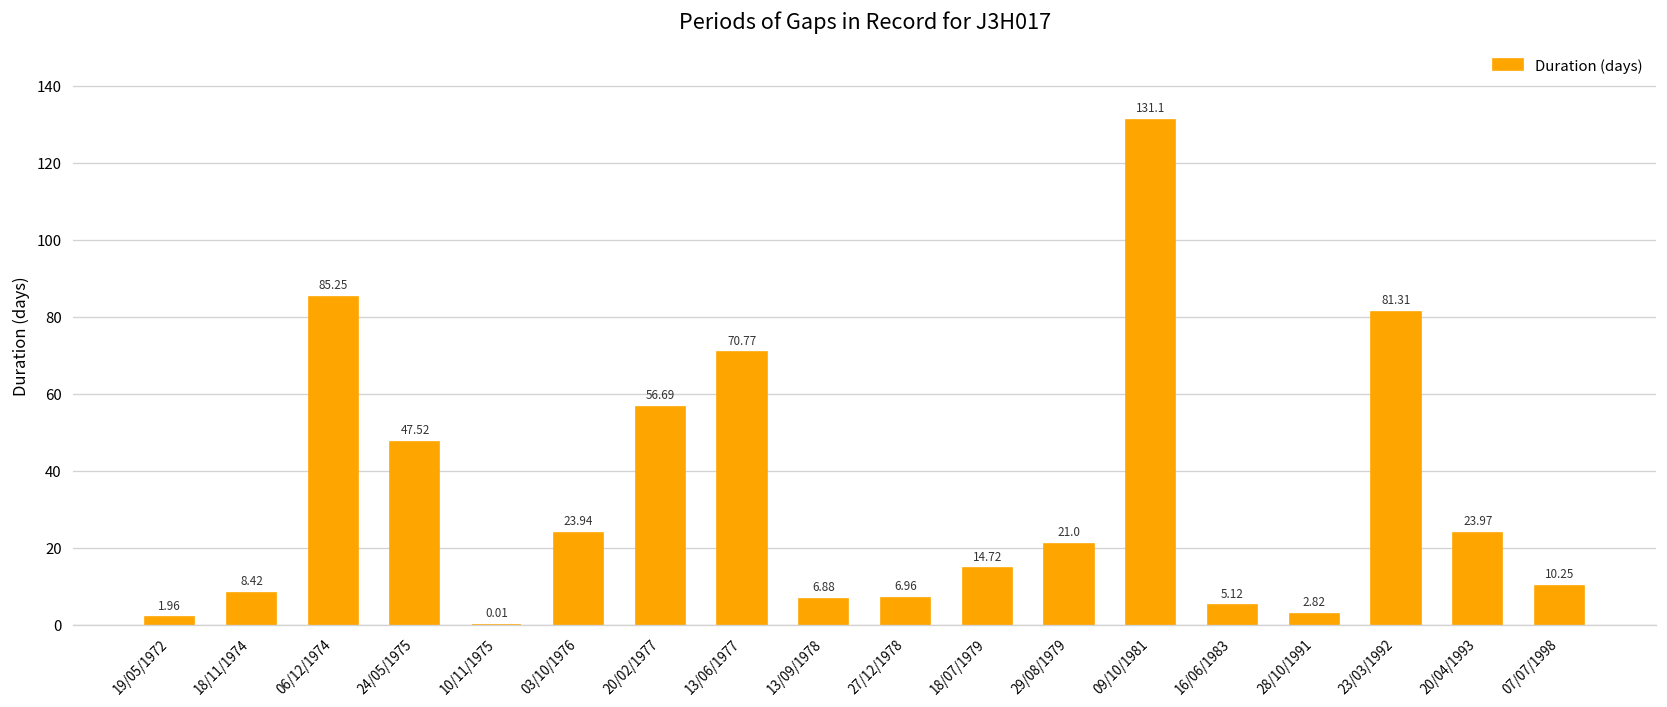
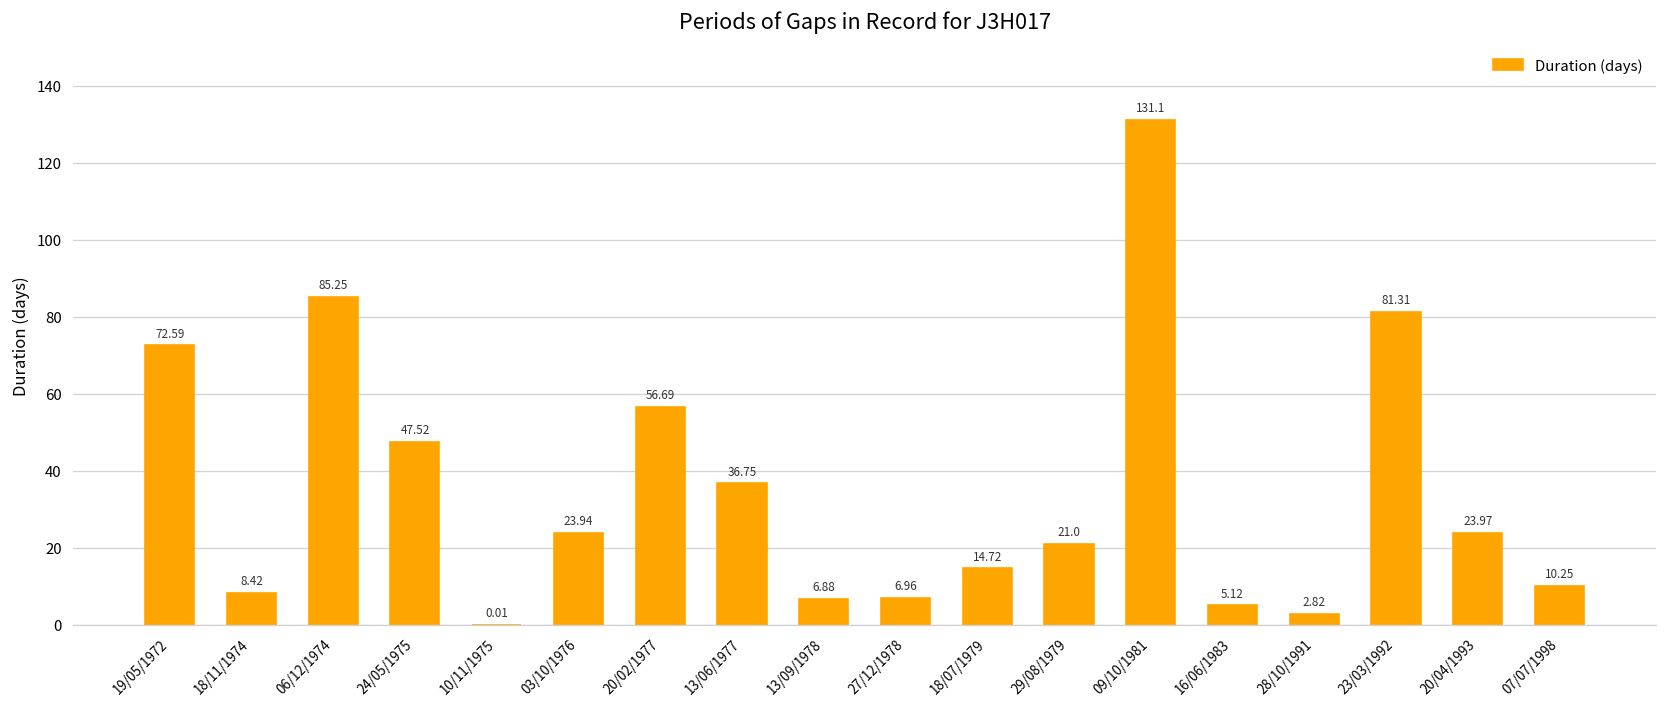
19/05/1972: 1.96 -> 72.59
13/06/1977: 70.77 -> 36.75
